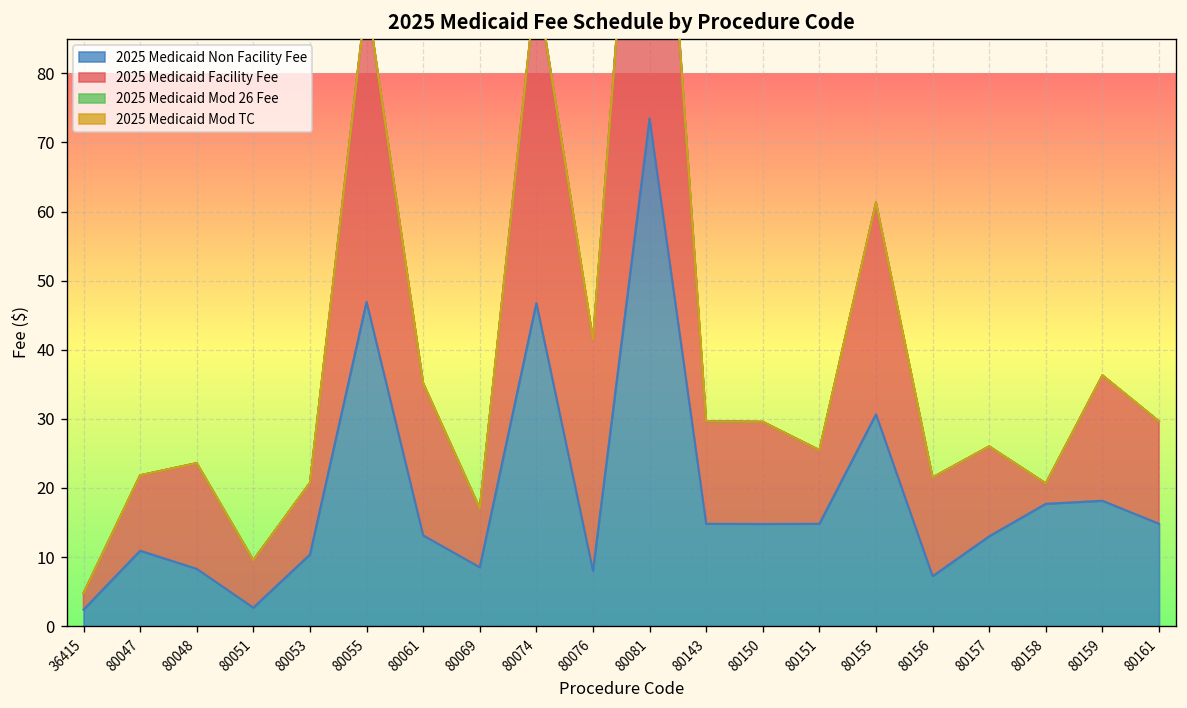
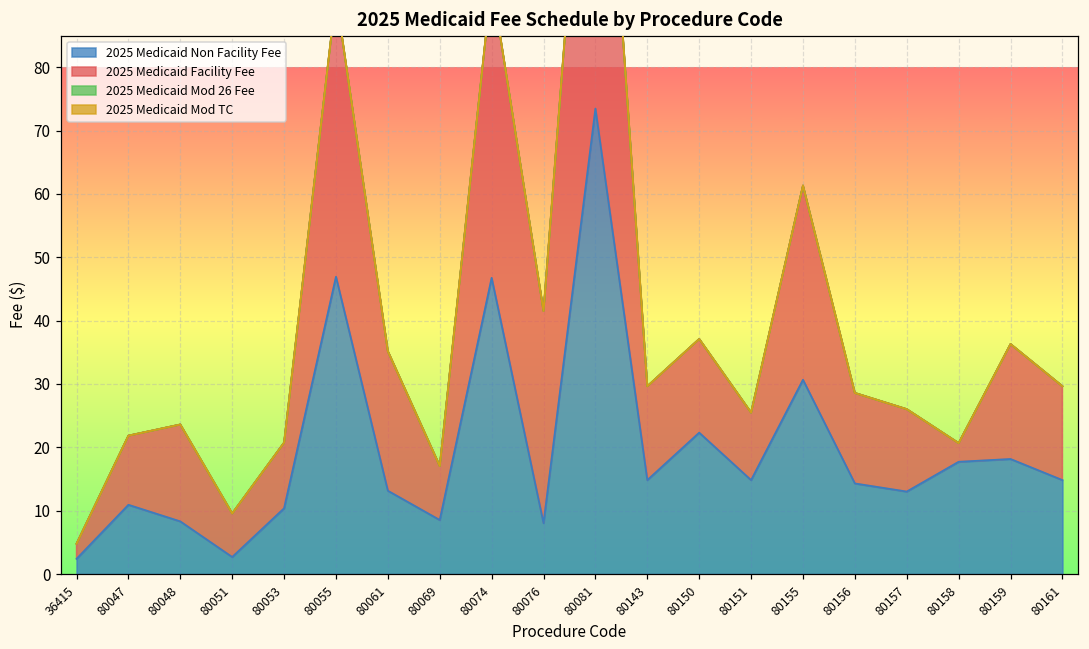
2025 Medicaid Non Facility Fee, 80150: 15 -> 22
2025 Medicaid Non Facility Fee, 80156: 7 -> 14
